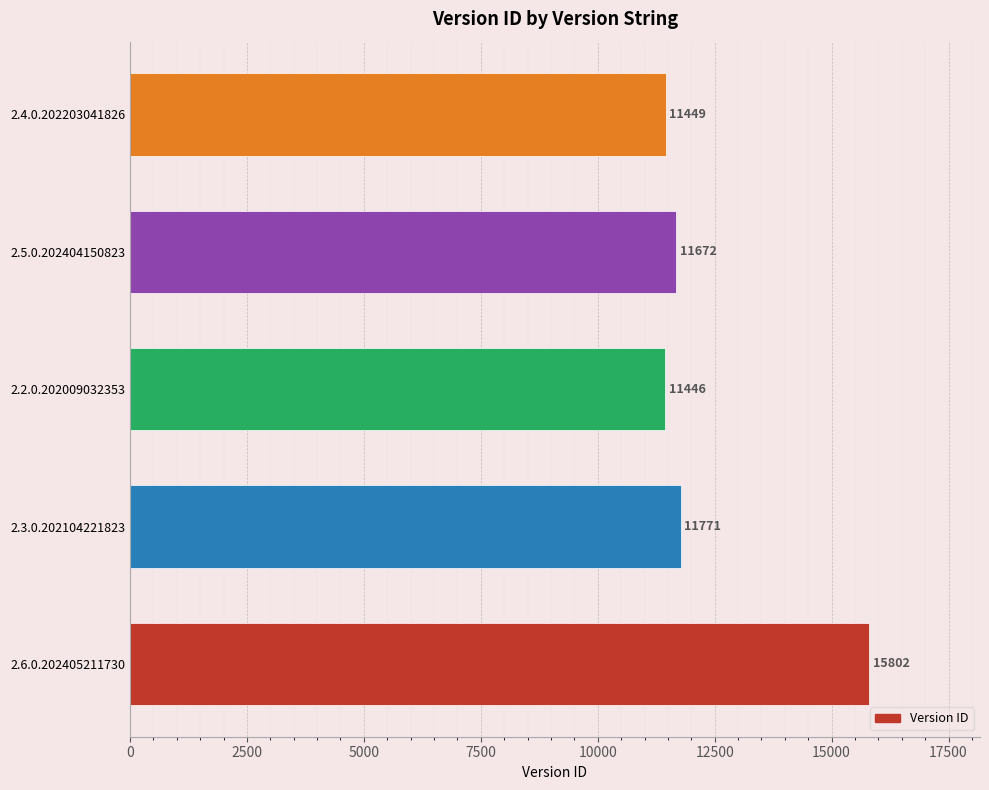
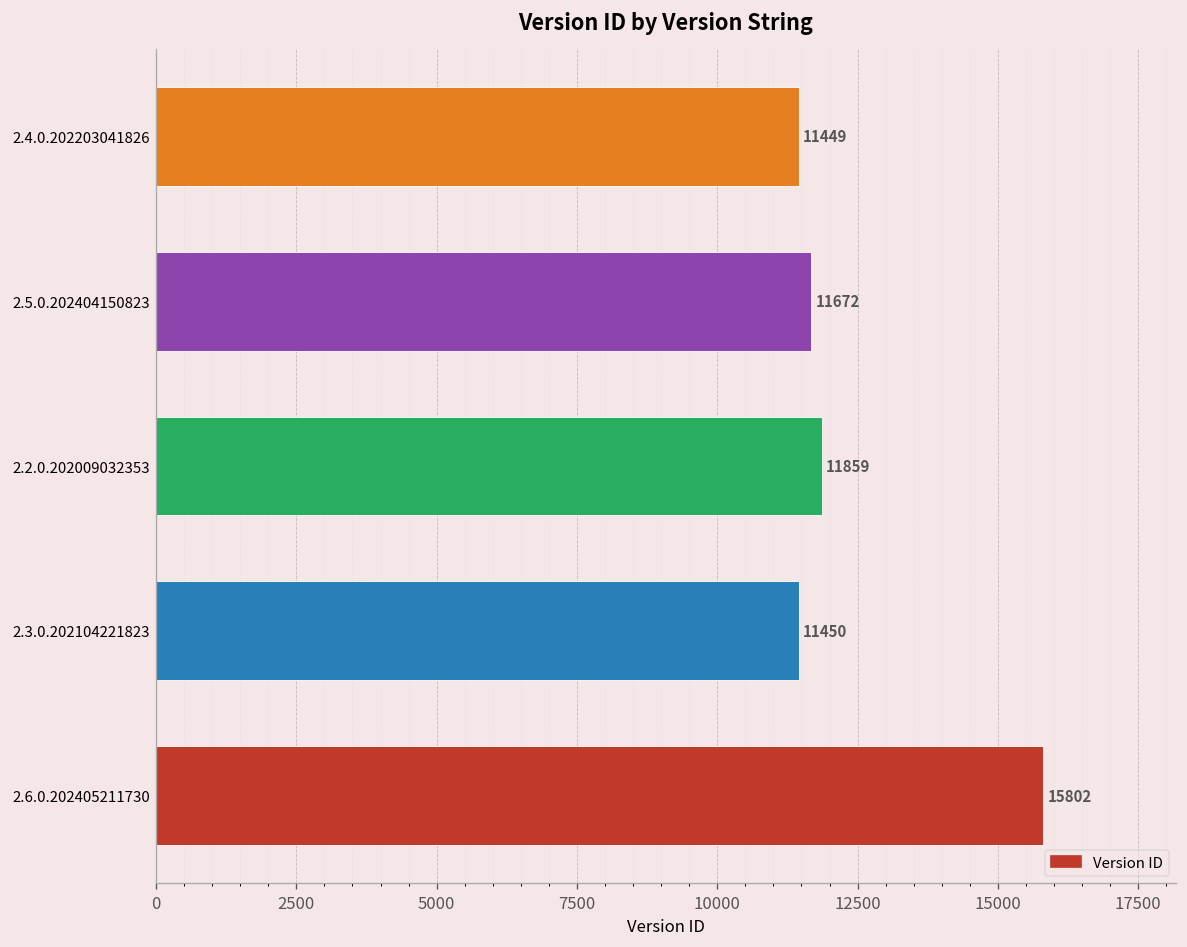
2.2.0.202009032353: 11446 -> 11859
2.3.0.202104221823: 11771 -> 11450
